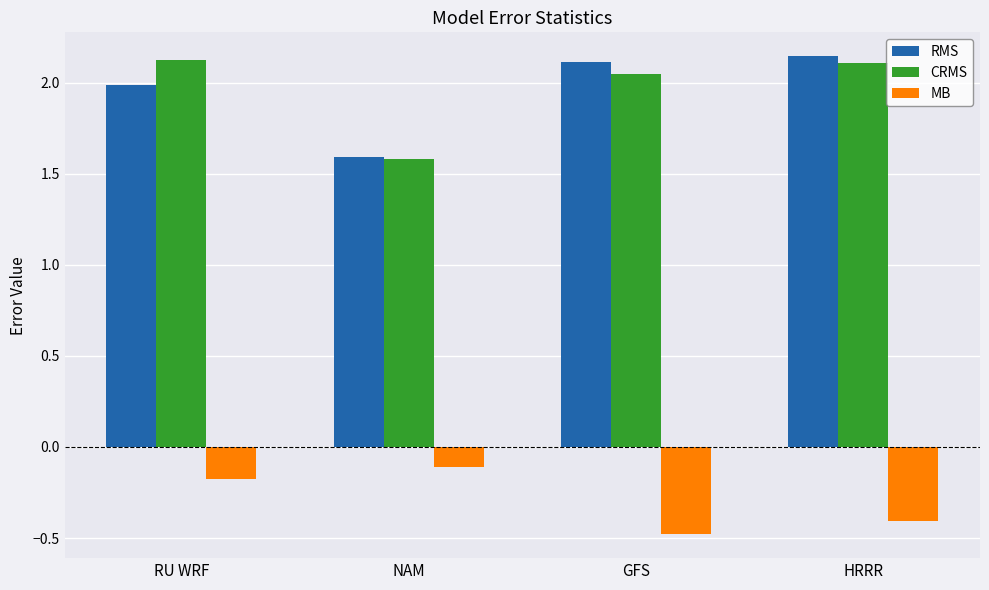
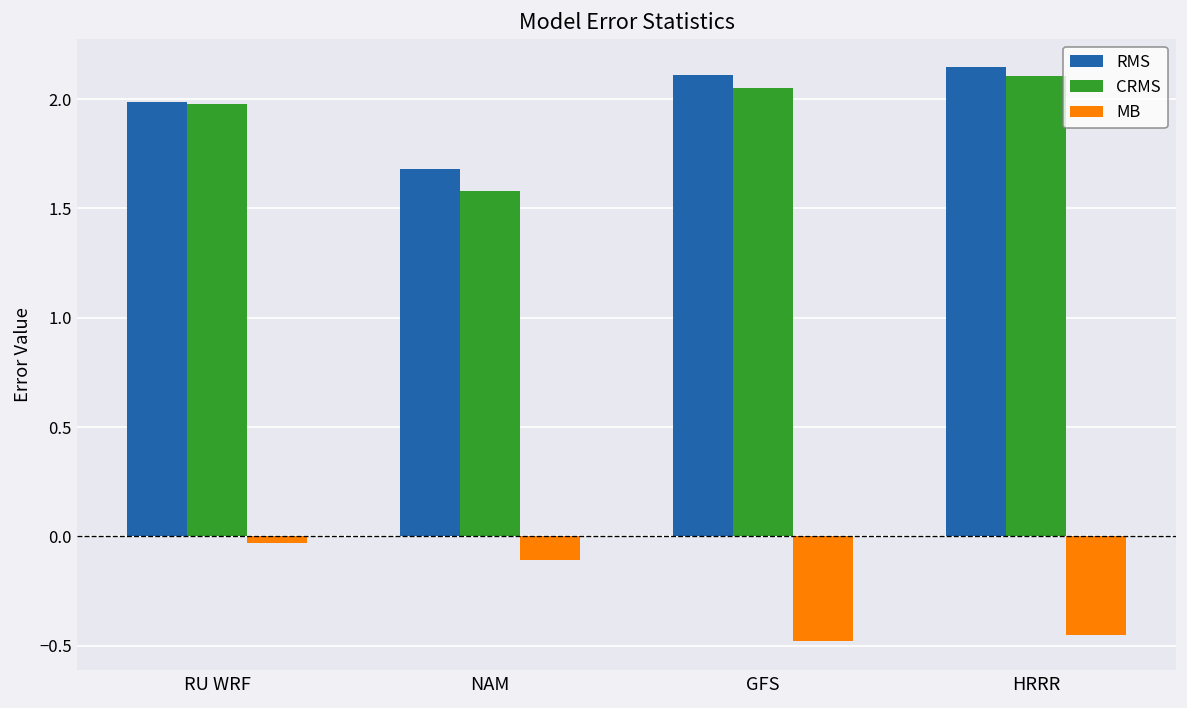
CRMS, RU WRF: 2.12 -> 1.98
MB, RU WRF: -0.18 -> -0.03
RMS, NAM: 1.59 -> 1.68
MB, HRRR: -0.41 -> -0.45
